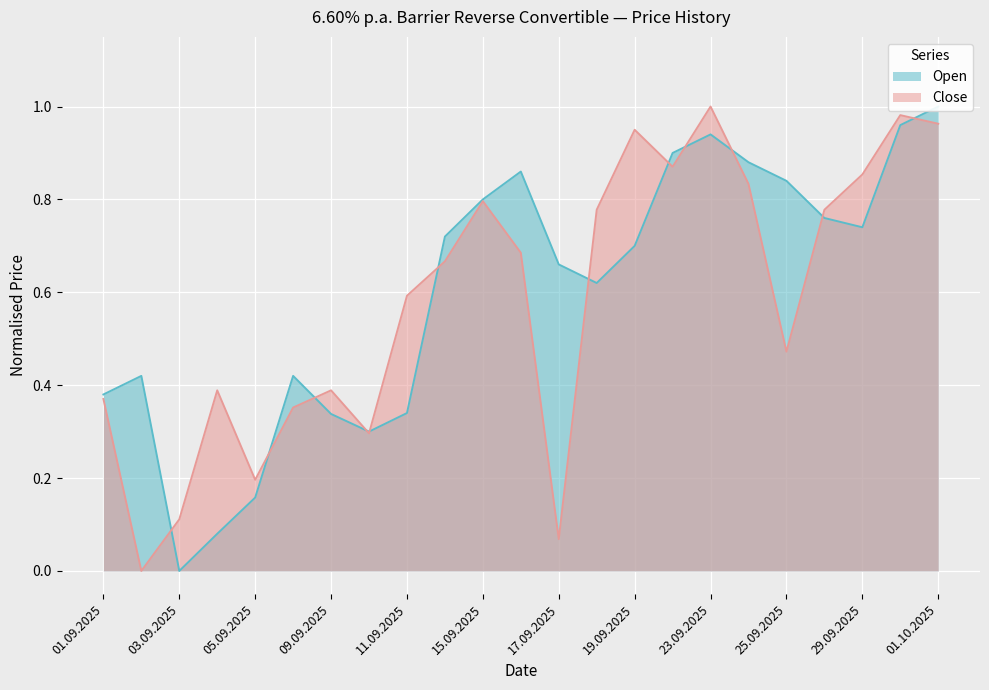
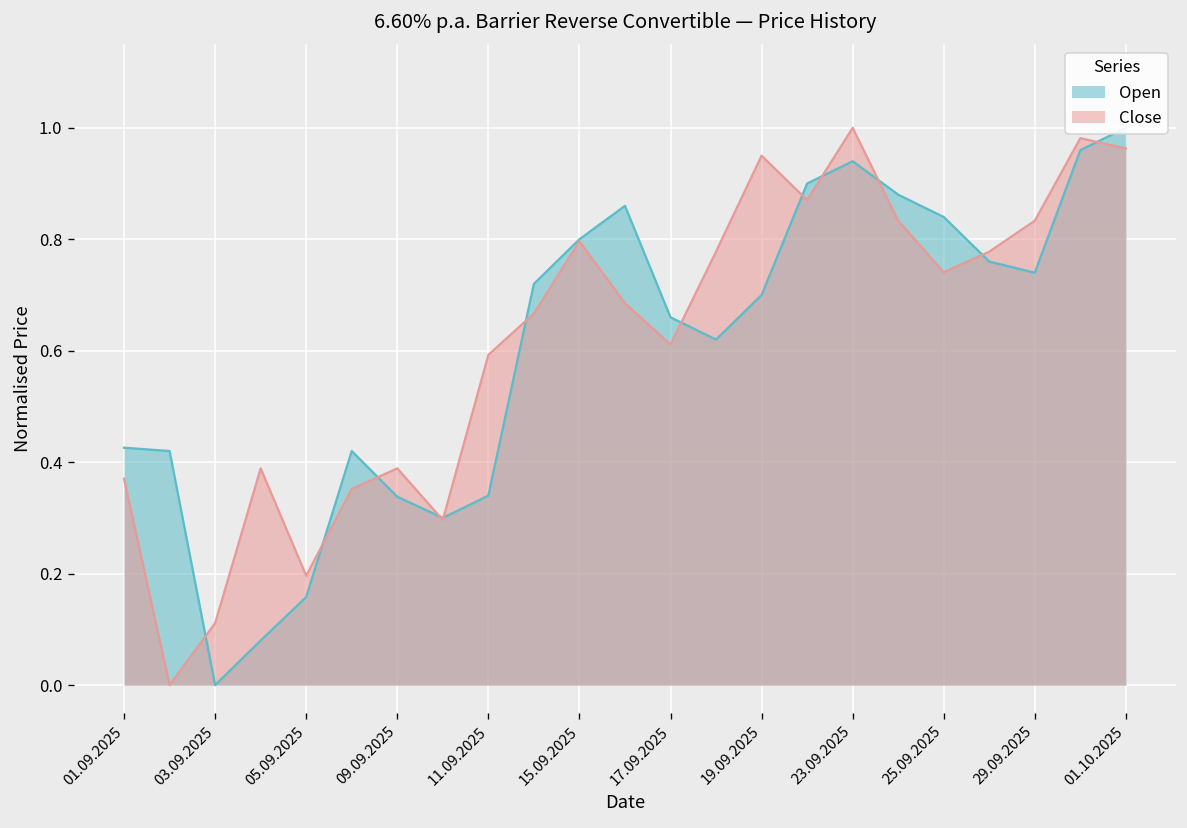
Open, 01.09.2025: 0.38 -> 0.43
Close, 17.09.2025: 0.07 -> 0.61
Close, 25.09.2025: 0.47 -> 0.74
Close, 29.09.2025: 0.85 -> 0.83
